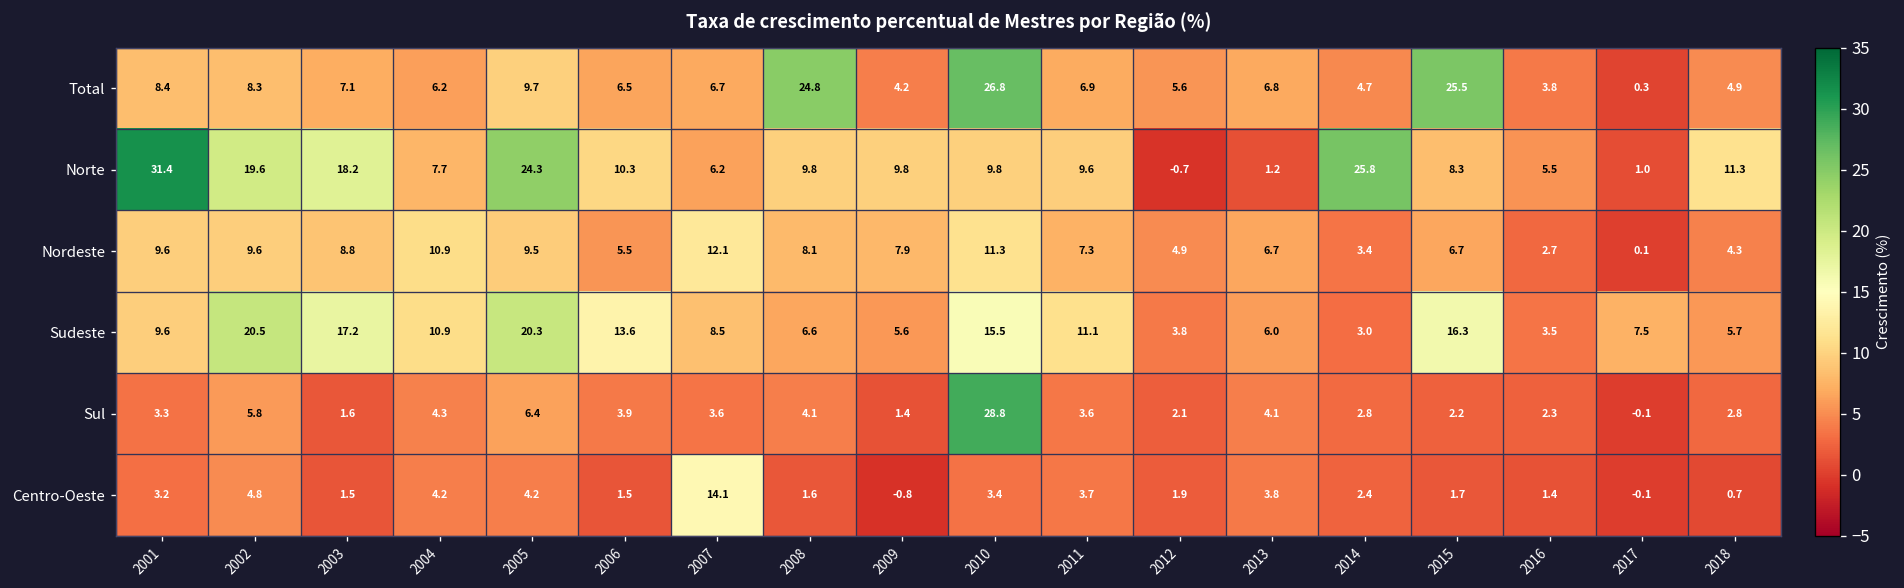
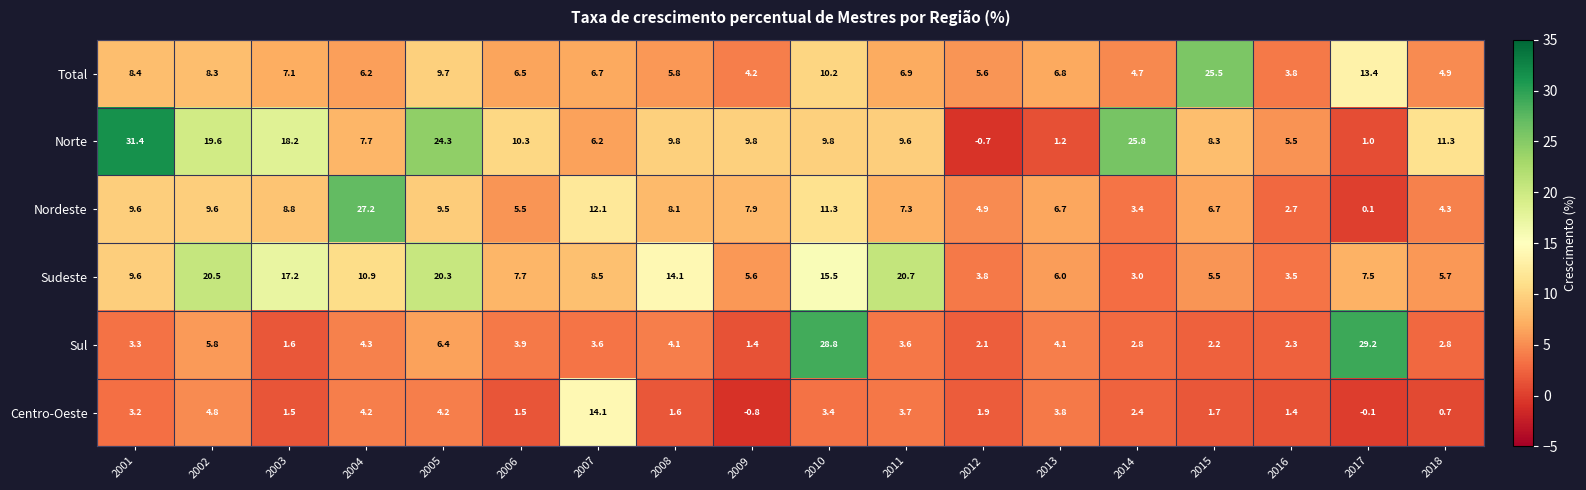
Total, 2008: 24.8 -> 5.8
Total, 2010: 26.8 -> 10.2
Total, 2017: 0.3 -> 13.4
Nordeste, 2004: 10.9 -> 27.2
Sudeste, 2006: 13.6 -> 7.7
Sudeste, 2008: 6.6 -> 14.1
Sudeste, 2011: 11.1 -> 20.7
Sudeste, 2015: 16.3 -> 5.5
Sul, 2017: -0.1 -> 29.2
